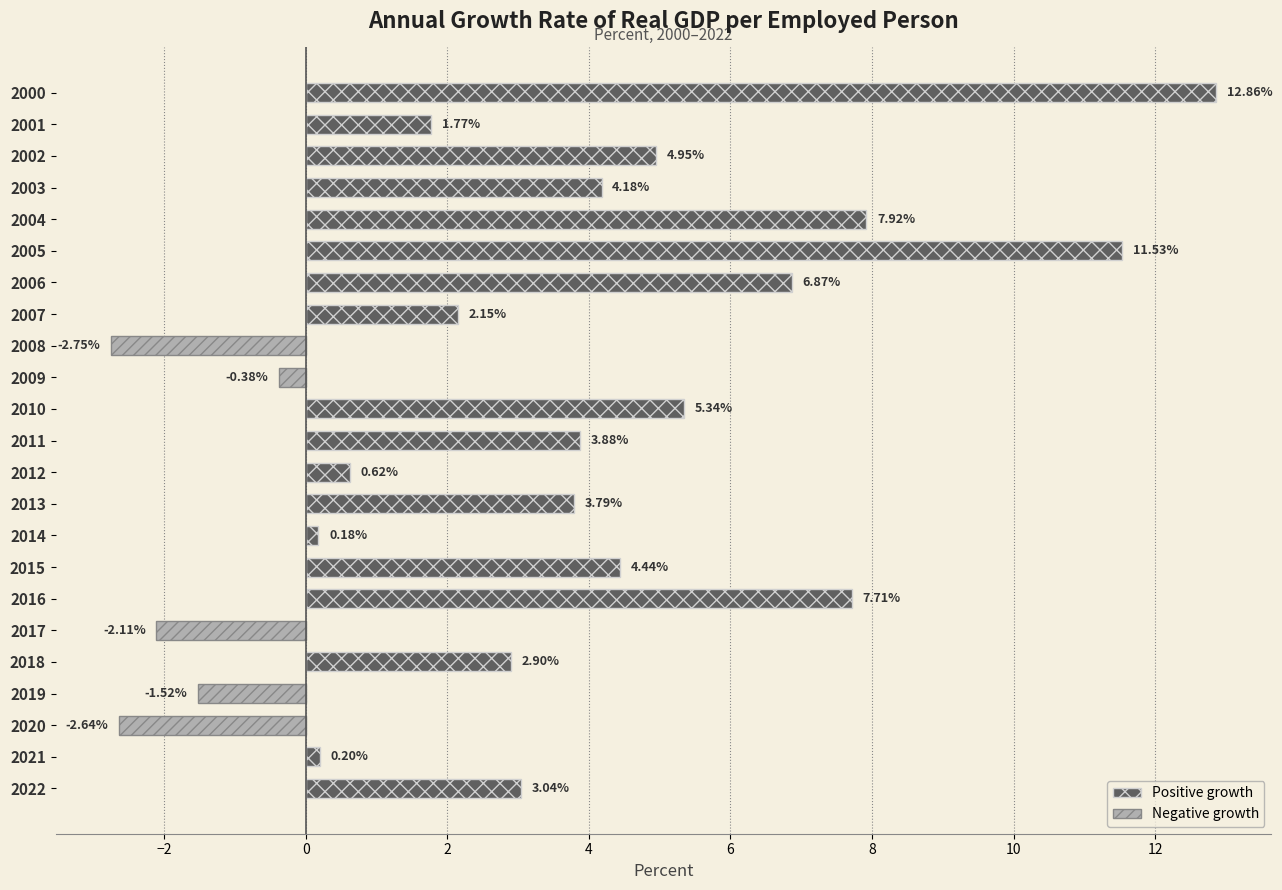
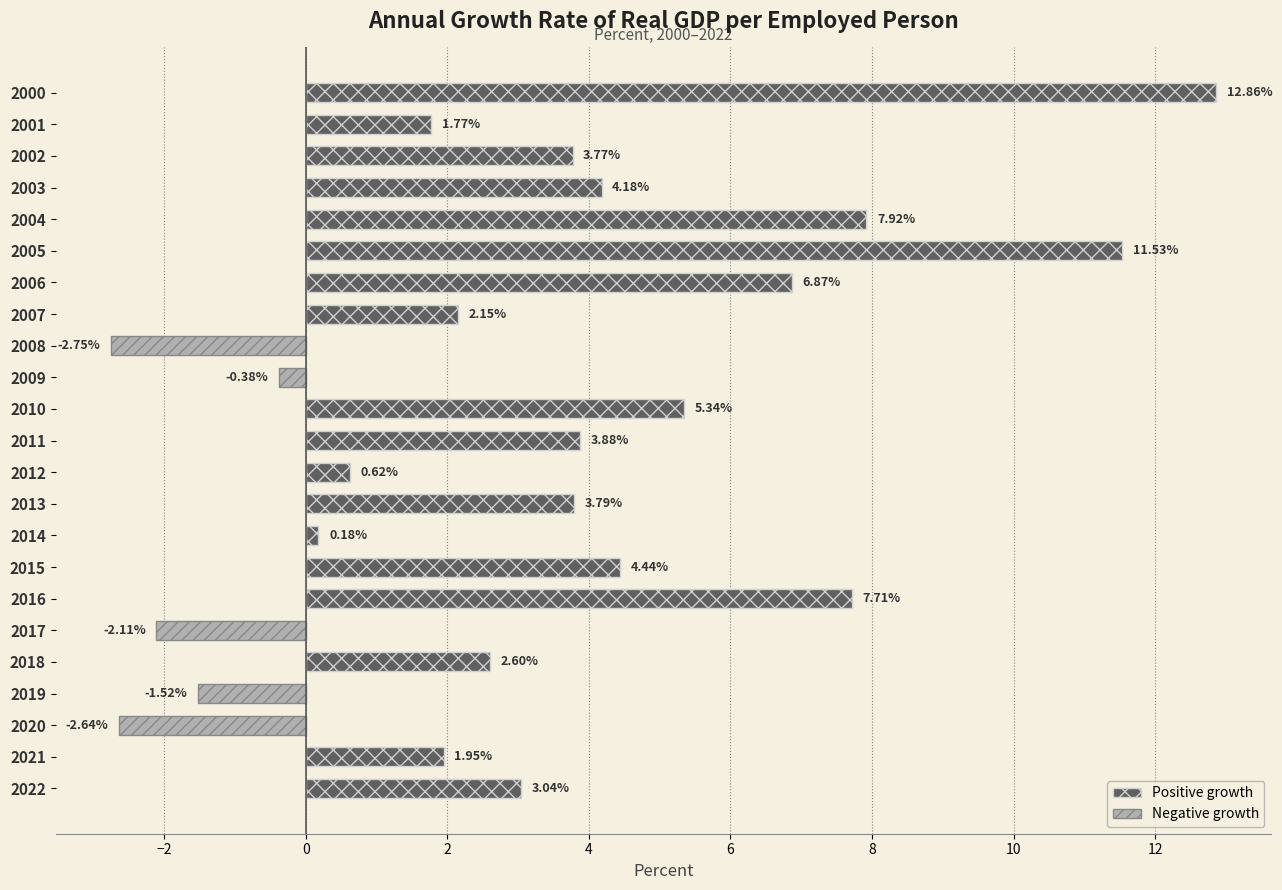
2002: 4.95% -> 3.77%
2018: 2.90% -> 2.60%
2021: 0.20% -> 1.95%
